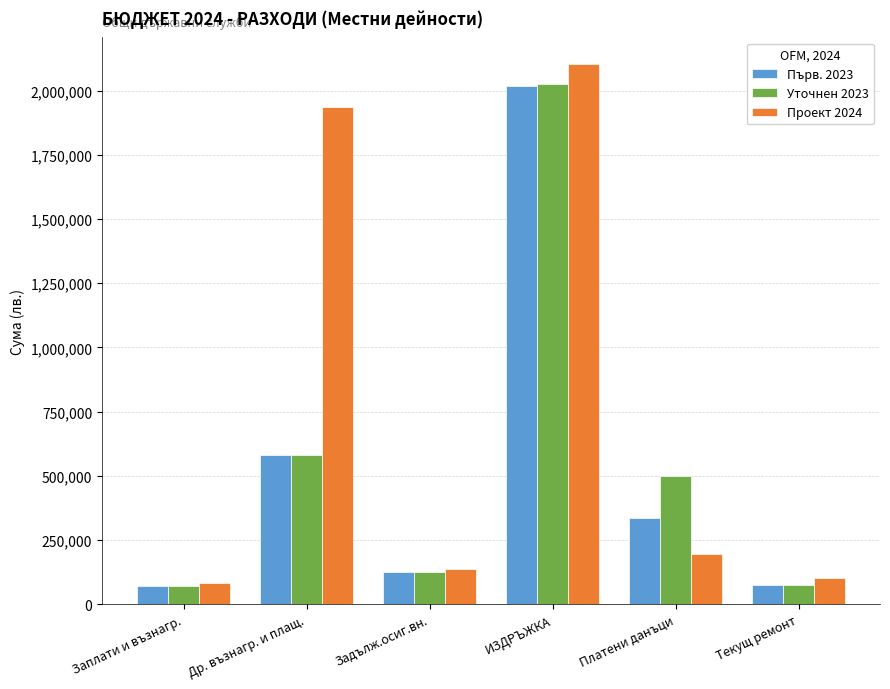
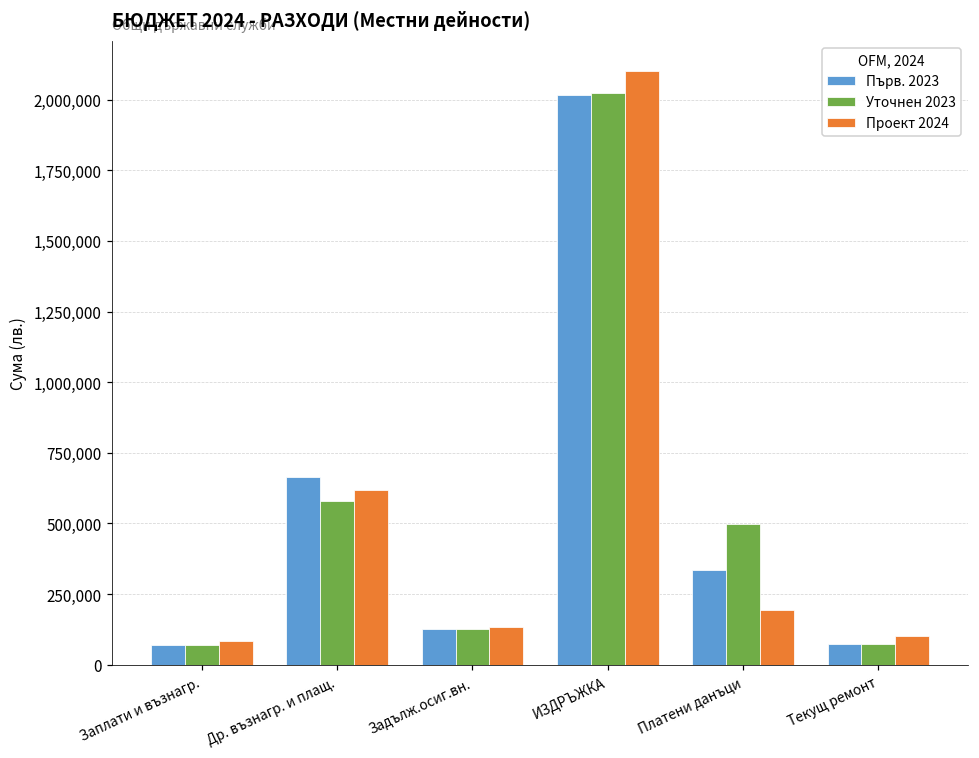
Първ. 2023, Др. възнагр. и плащ.: 580,000 -> 660,000
Проект 2024, Др. възнагр. и плащ.: 1,940,000 -> 620,000
